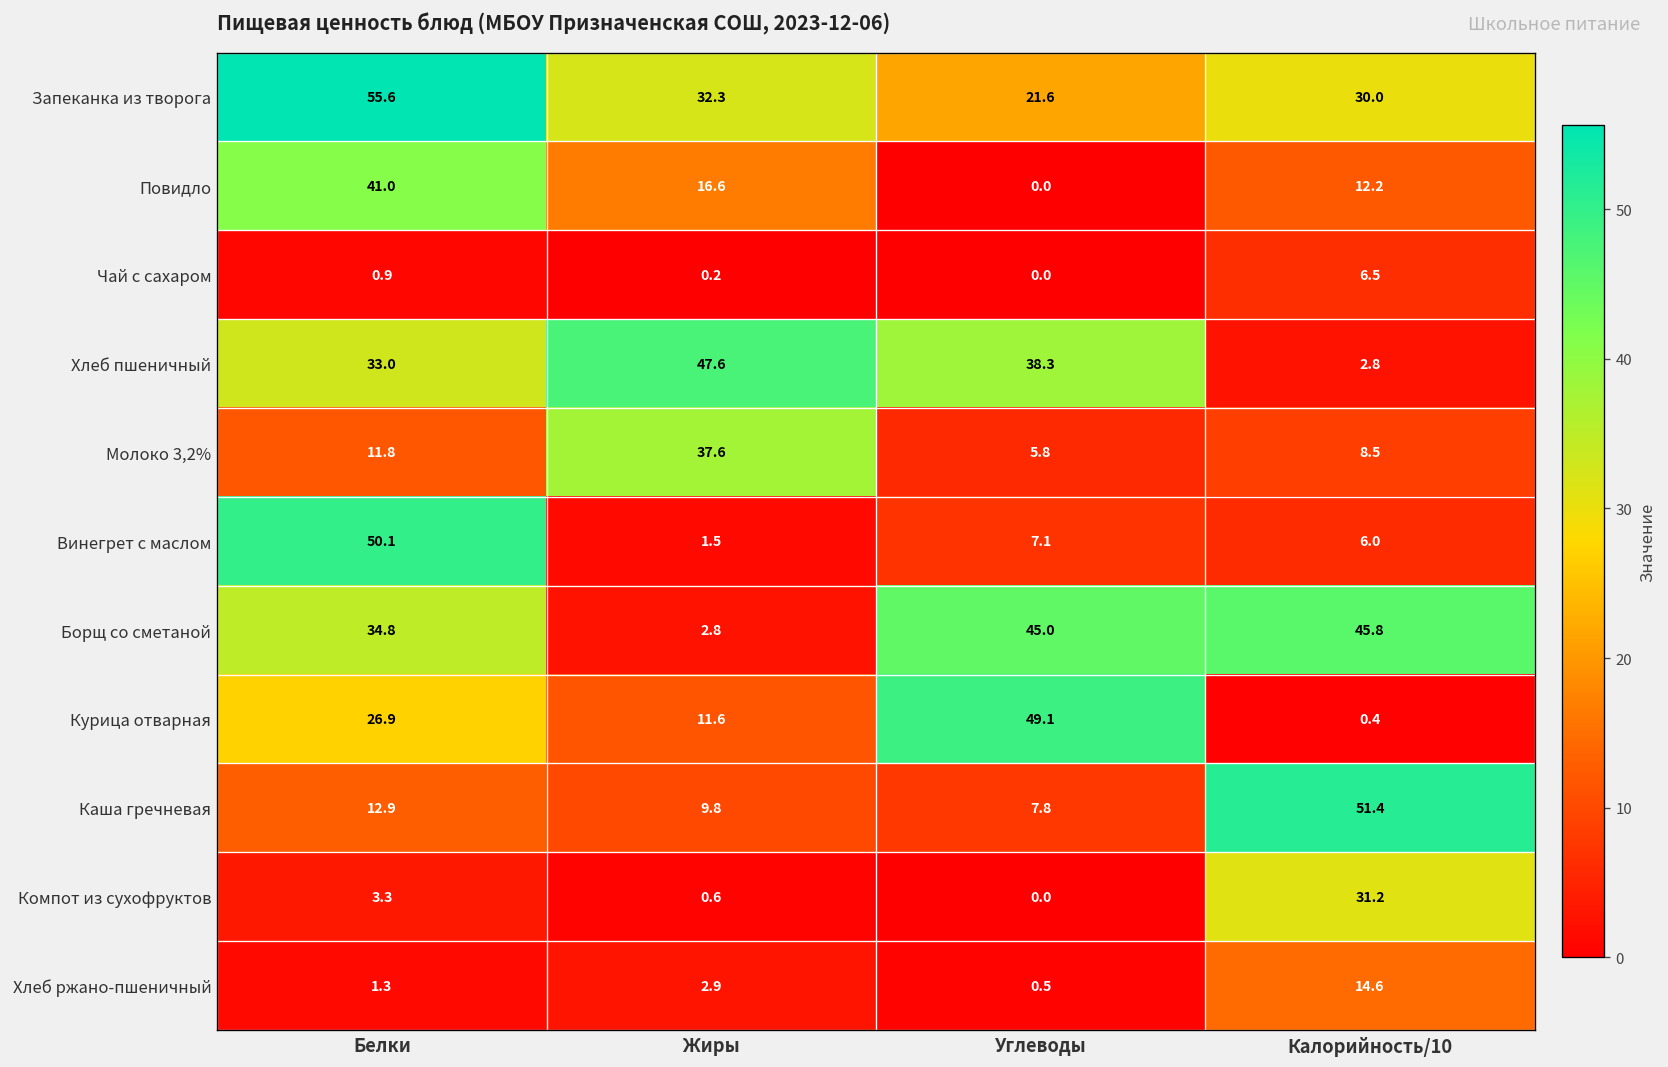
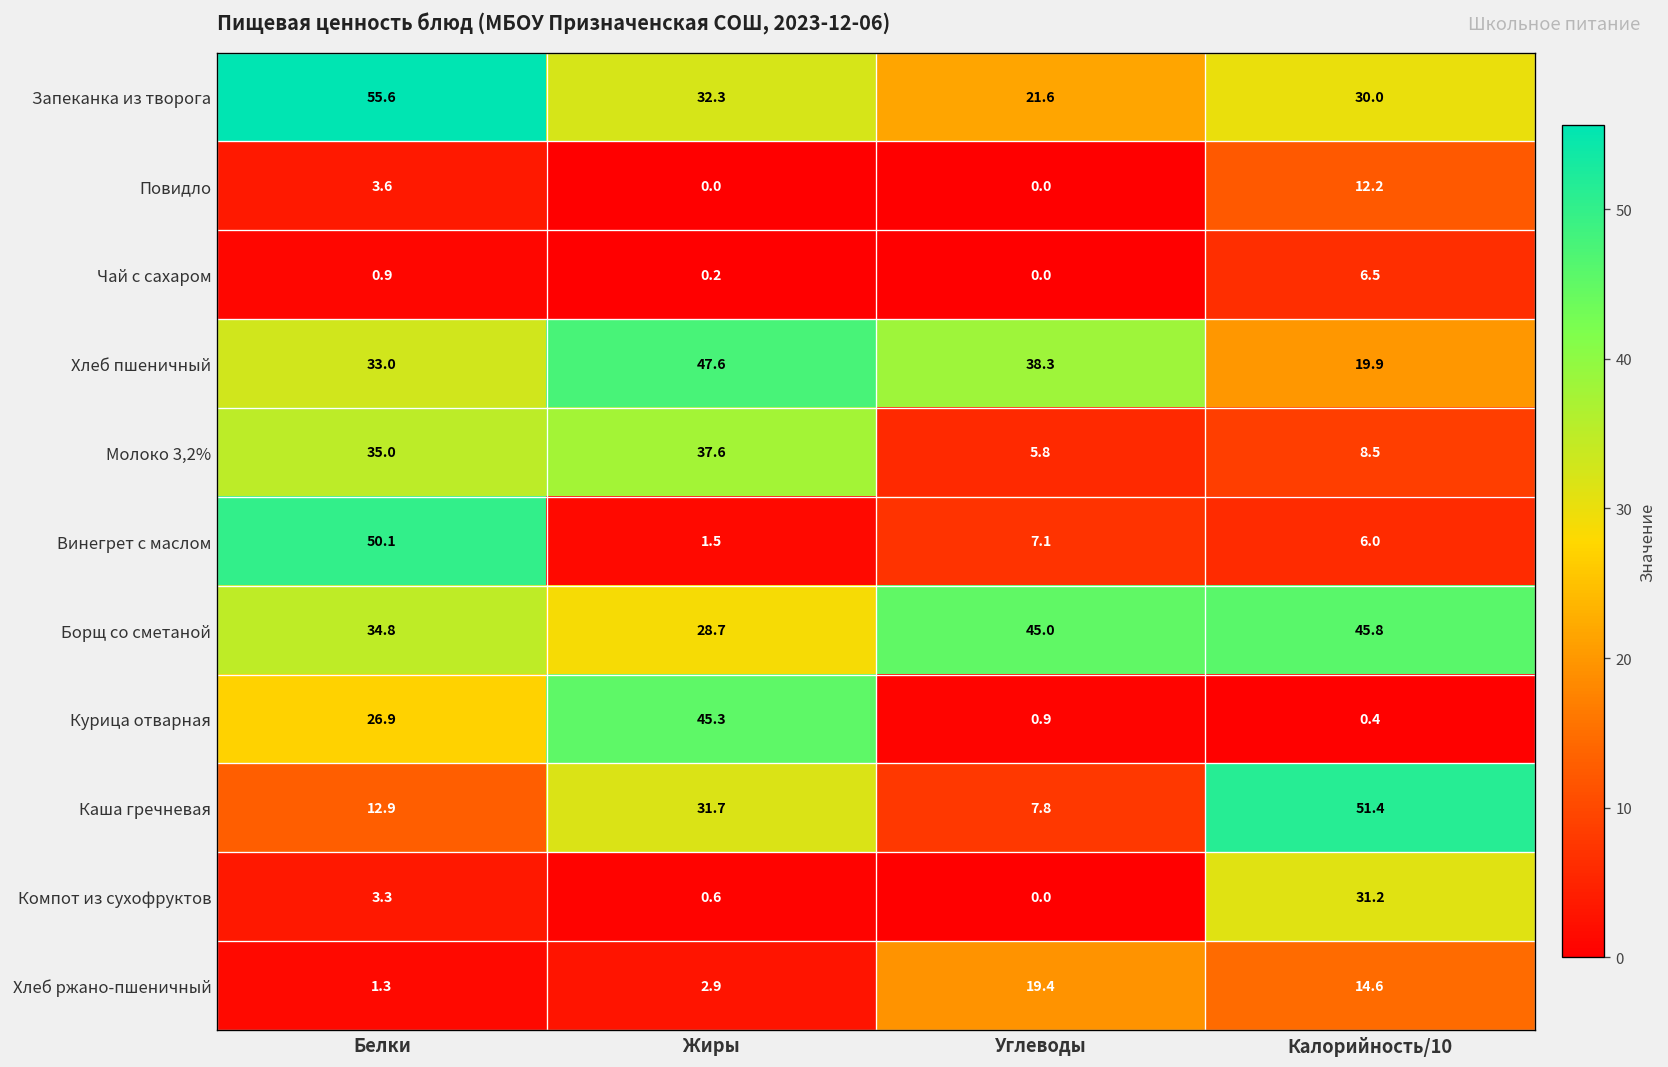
Повидло, Белки: 41.0 -> 3.6
Повидло, Жиры: 16.6 -> 0.0
Хлеб пшеничный, Калорийность/10: 2.8 -> 19.9
Молоко 3,2%, Белки: 11.8 -> 35.0
Борщ со сметаной, Жиры: 2.8 -> 28.7
Курица отварная, Жиры: 11.6 -> 45.3
Курица отварная, Углеводы: 49.1 -> 0.9
Каша гречневая, Жиры: 9.8 -> 31.7
Хлеб ржано-пшеничный, Углеводы: 0.5 -> 19.4
